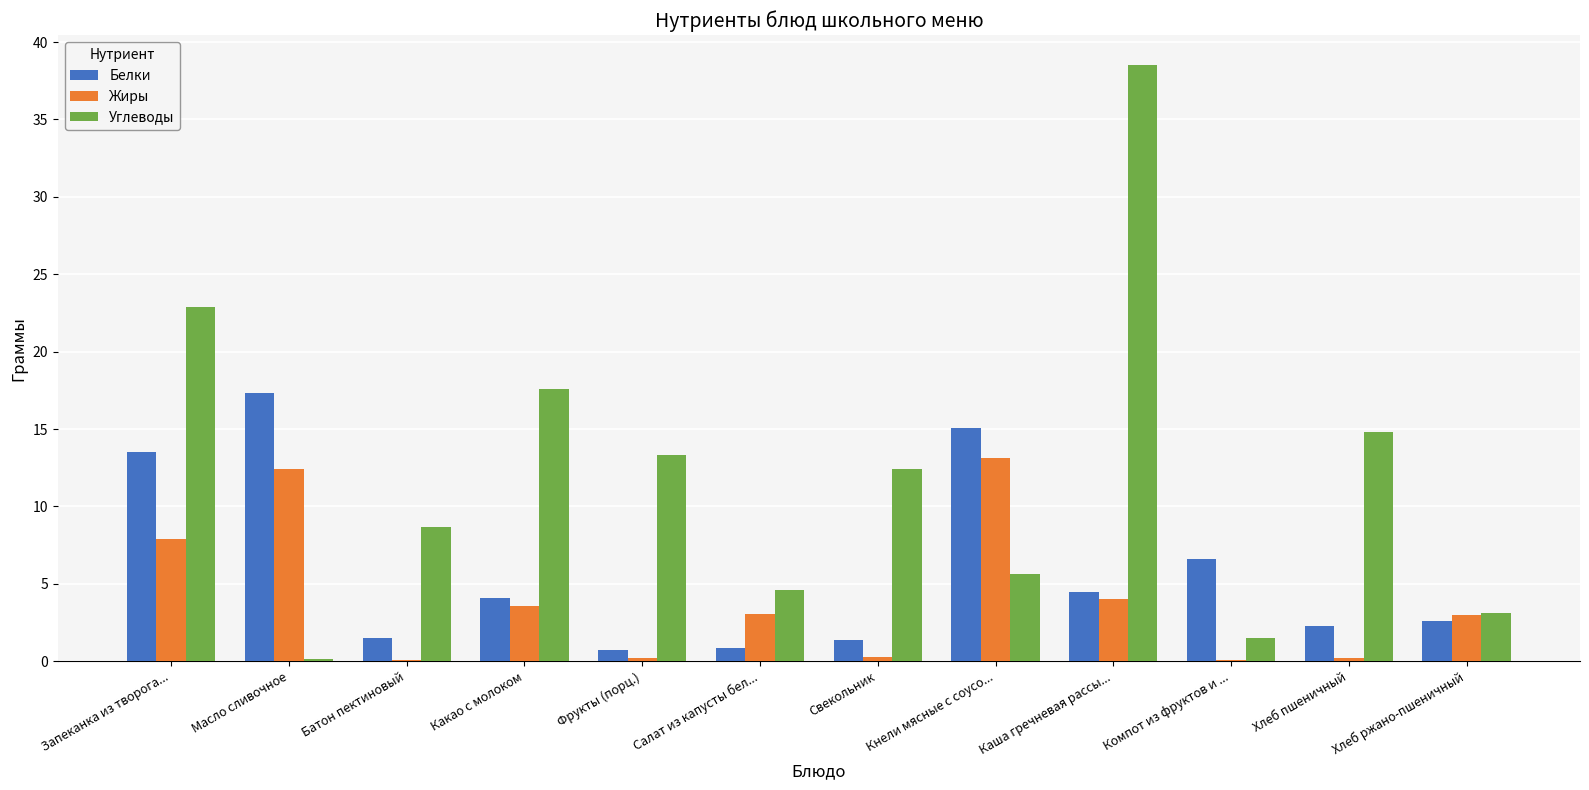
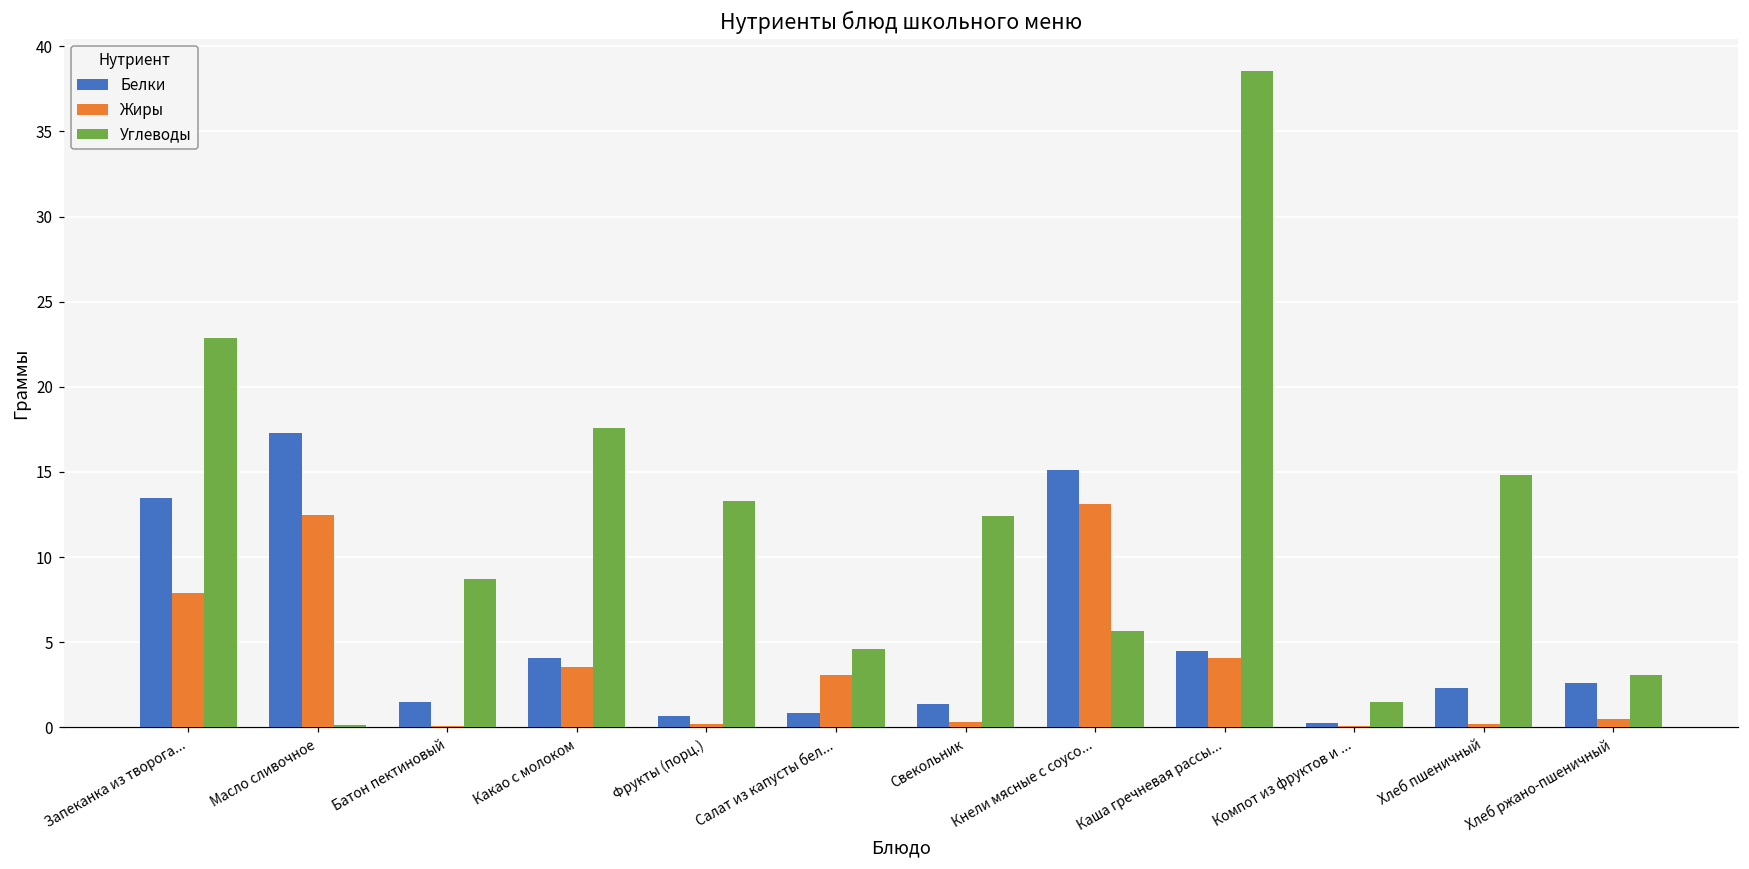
Белки, Компот из фруктов и ...: 6.6 -> 0.3
Жиры, Хлеб ржано-пшеничный: 3.0 -> 0.5
